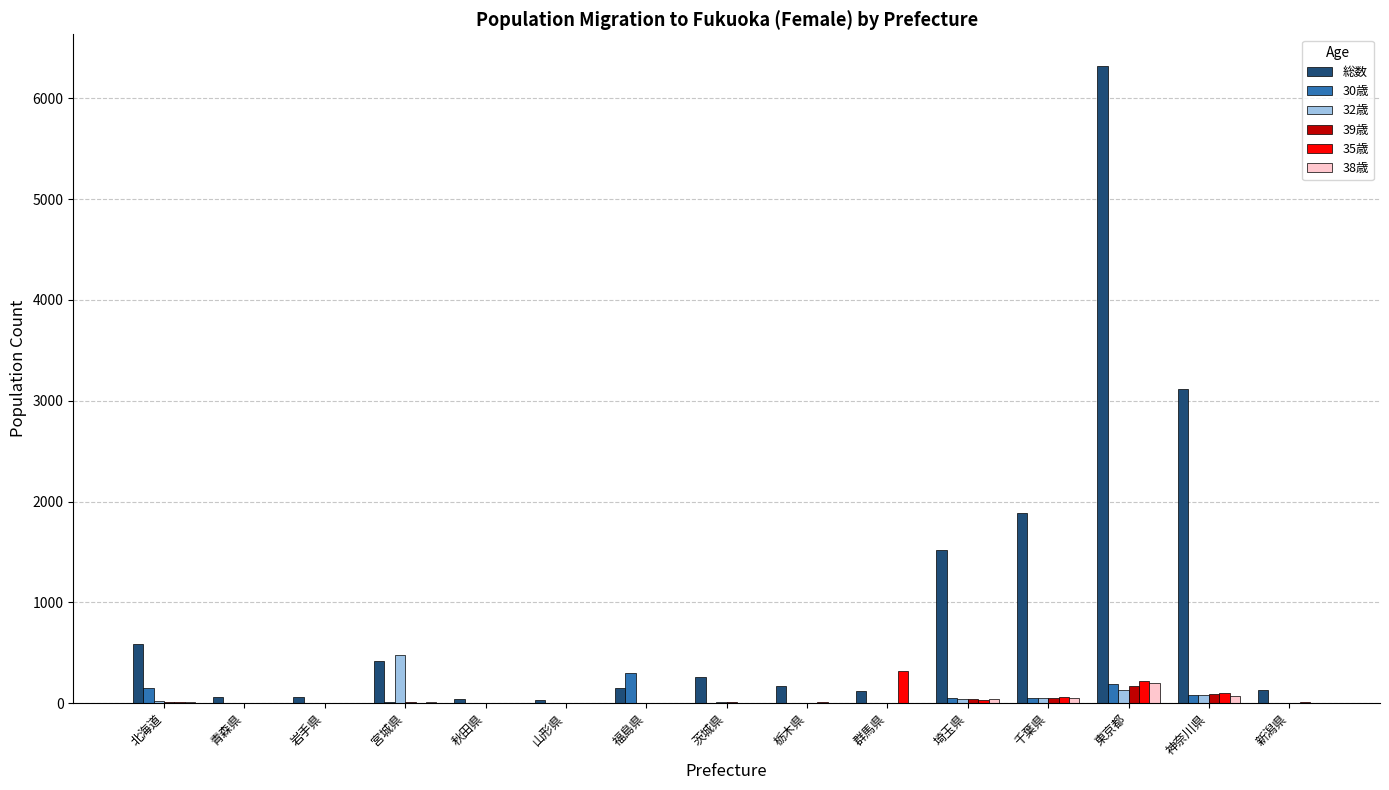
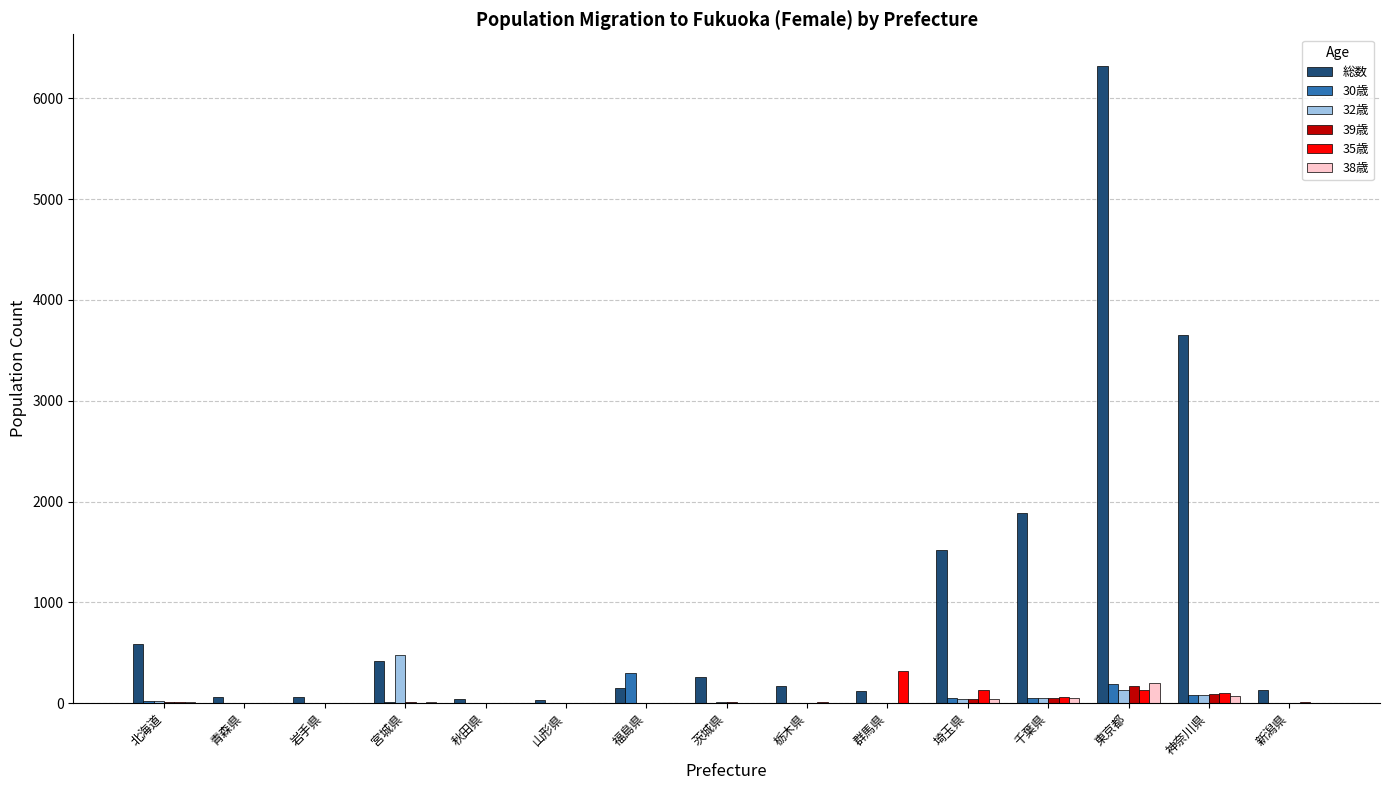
30歳, 北海道: 150 -> 20
35歳, 埼玉県: 30 -> 130
35歳, 東京都: 220 -> 130
総数, 神奈川県: 3120 -> 3650
